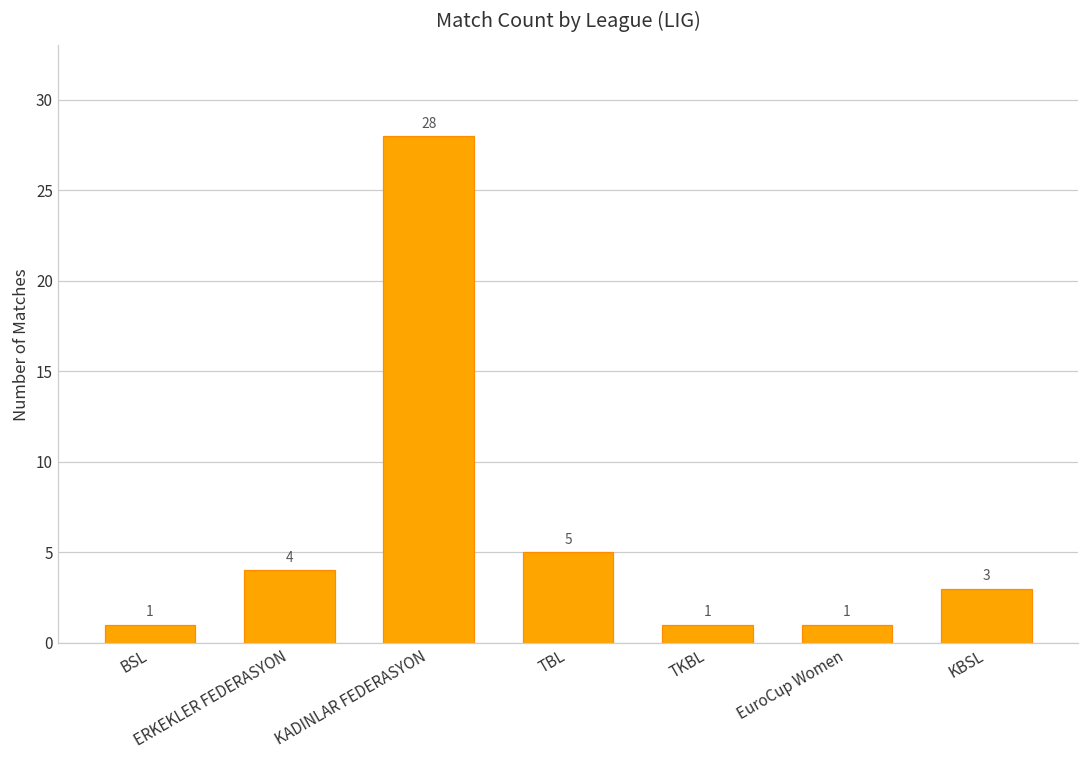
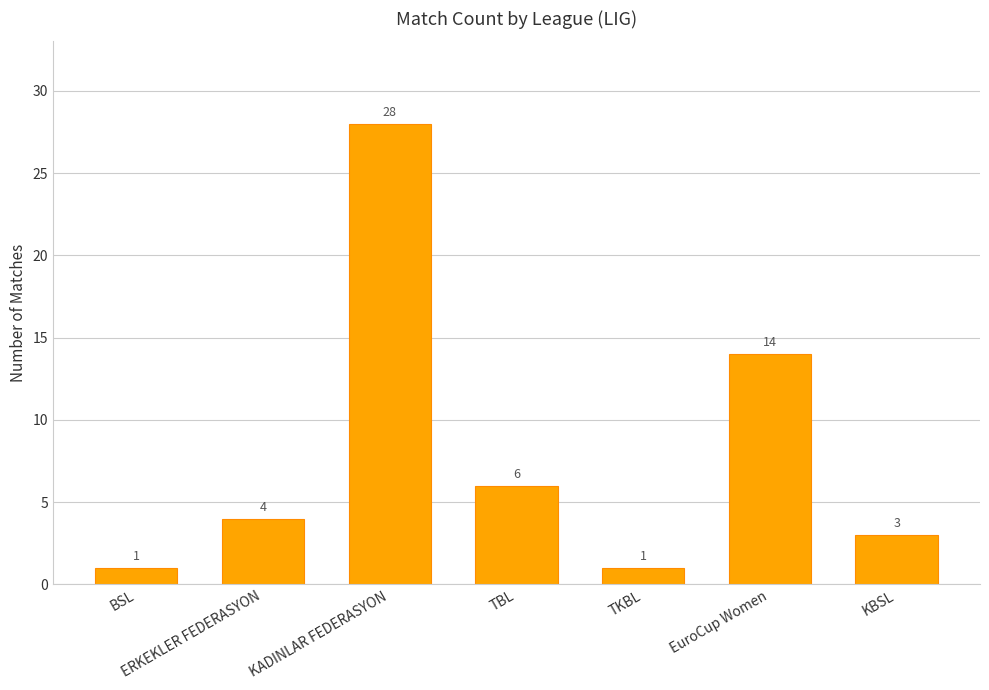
TBL: 5 -> 6
EuroCup Women: 1 -> 14
